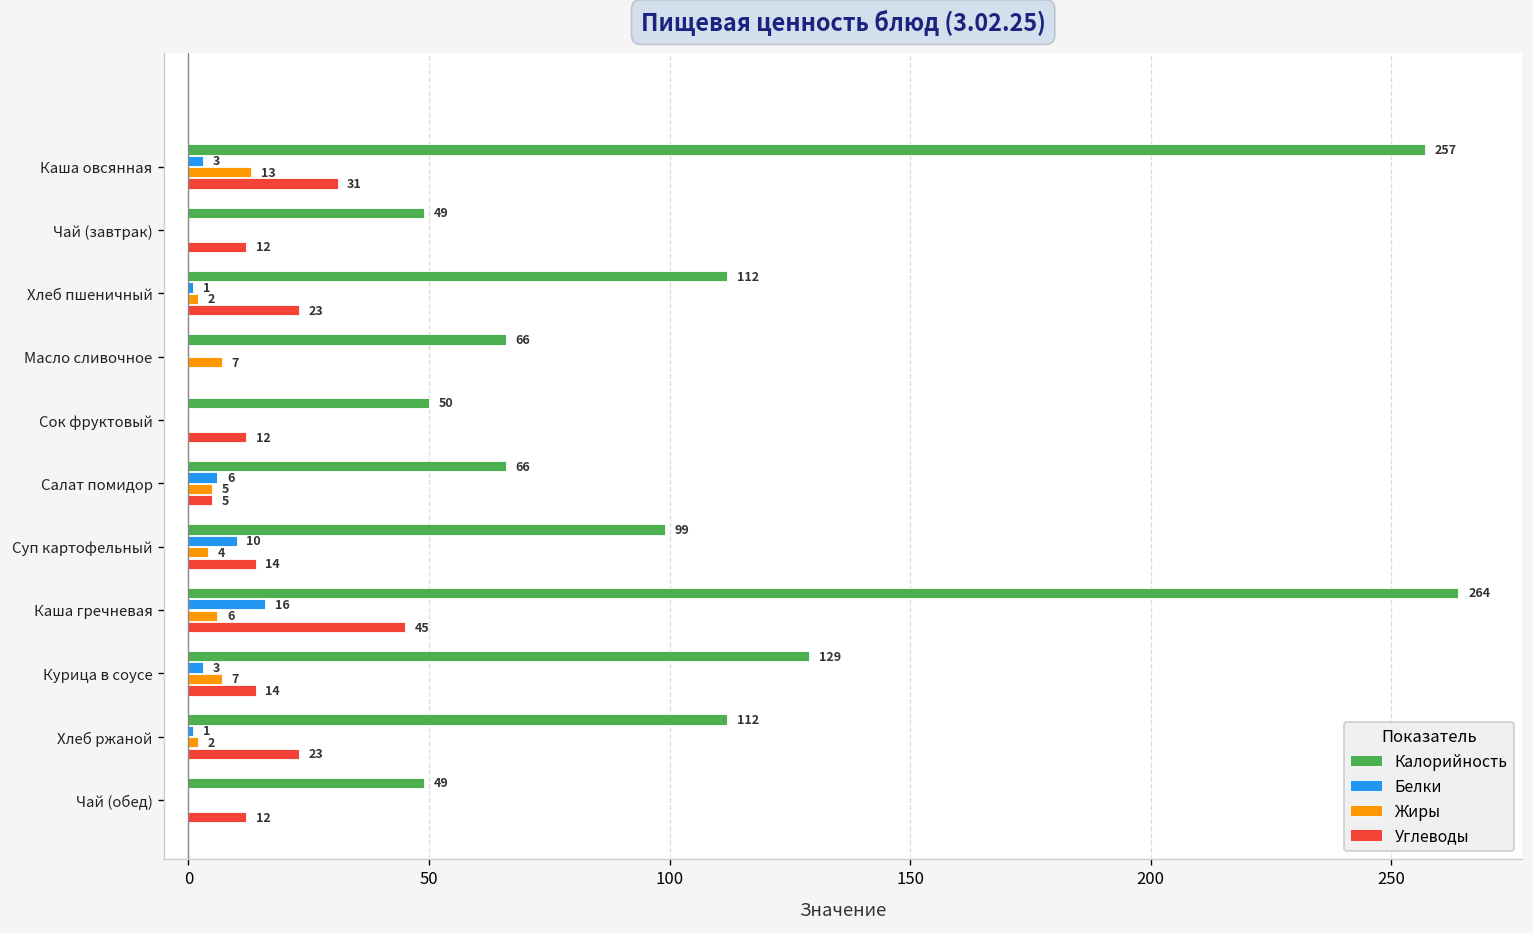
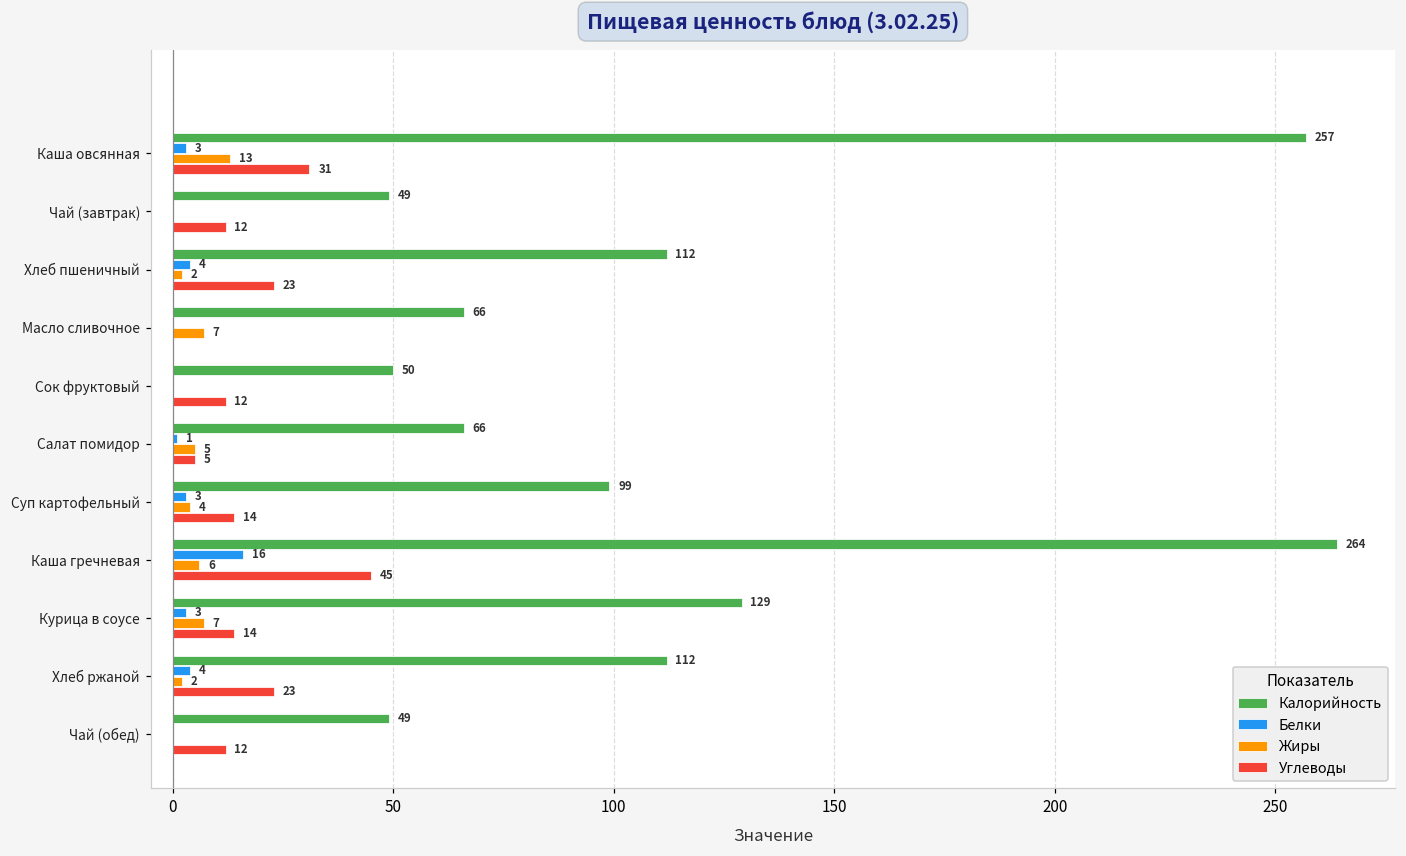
Белки, Хлеб пшеничный: 1 -> 4
Белки, Салат помидор: 6 -> 1
Белки, Суп картофельный: 10 -> 3
Белки, Хлеб ржаной: 1 -> 4
